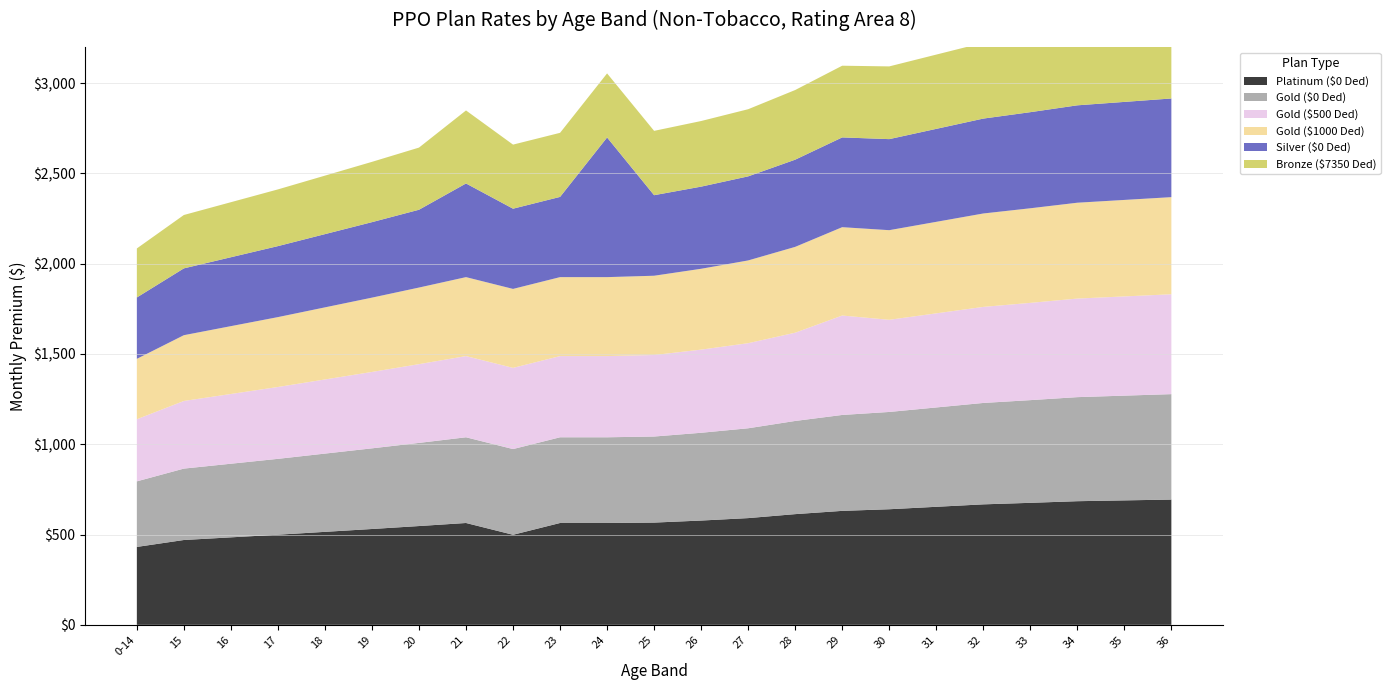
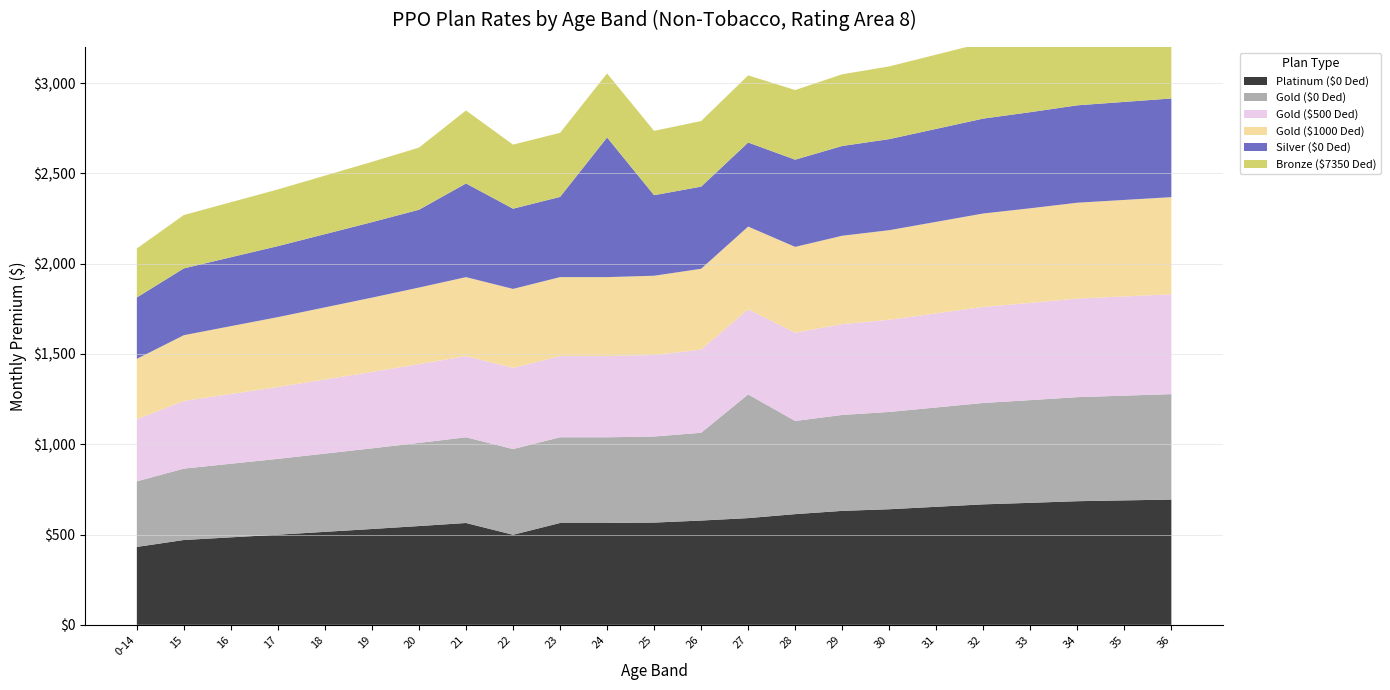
Gold ($0 Ded), 27: $500 -> $680
Gold ($500 Ded), 29: $550 -> $500
